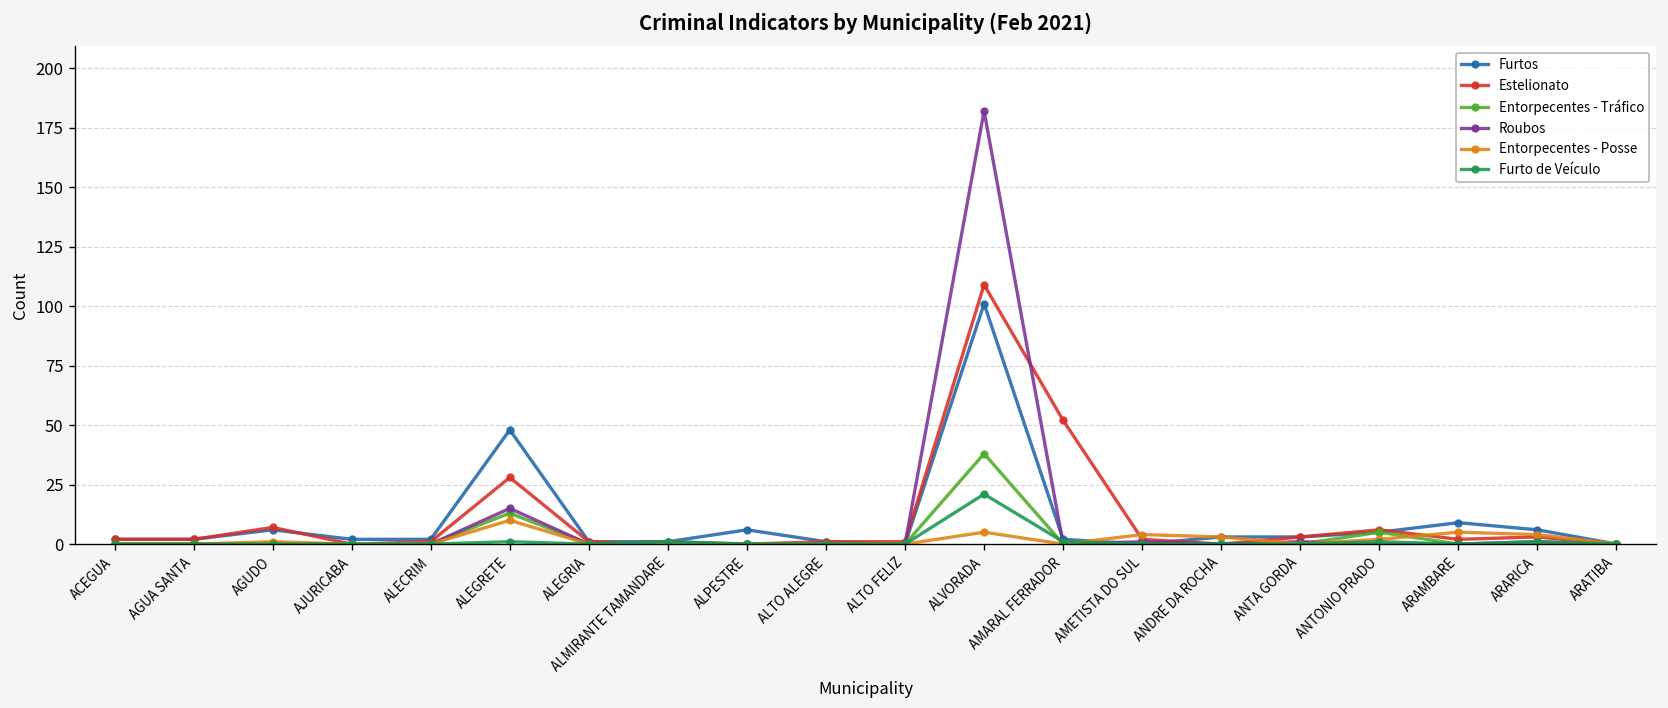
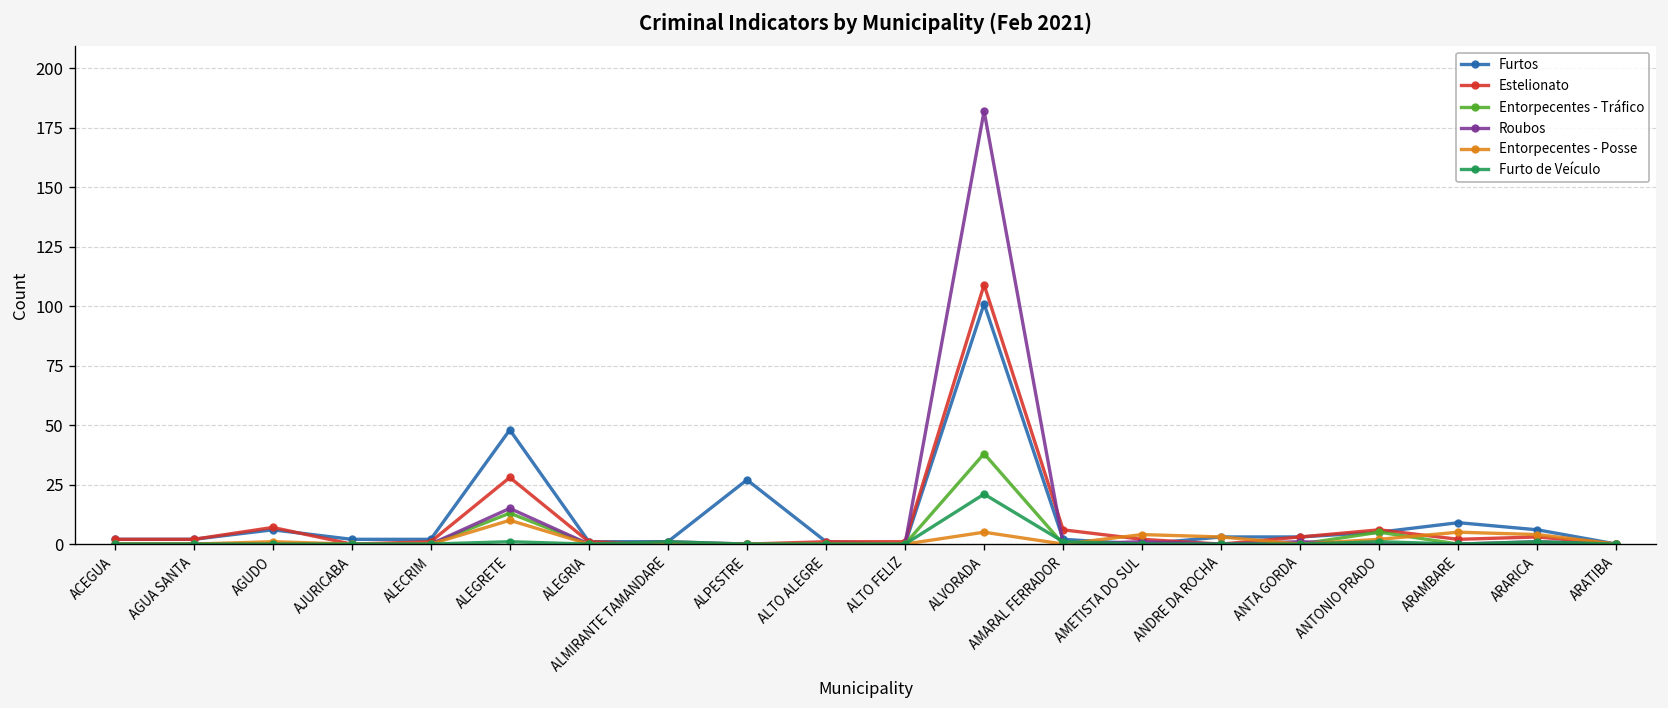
Furtos, ALPESTRE: 6 -> 27
Estelionato, AMARAL FERRADOR: 52 -> 6
